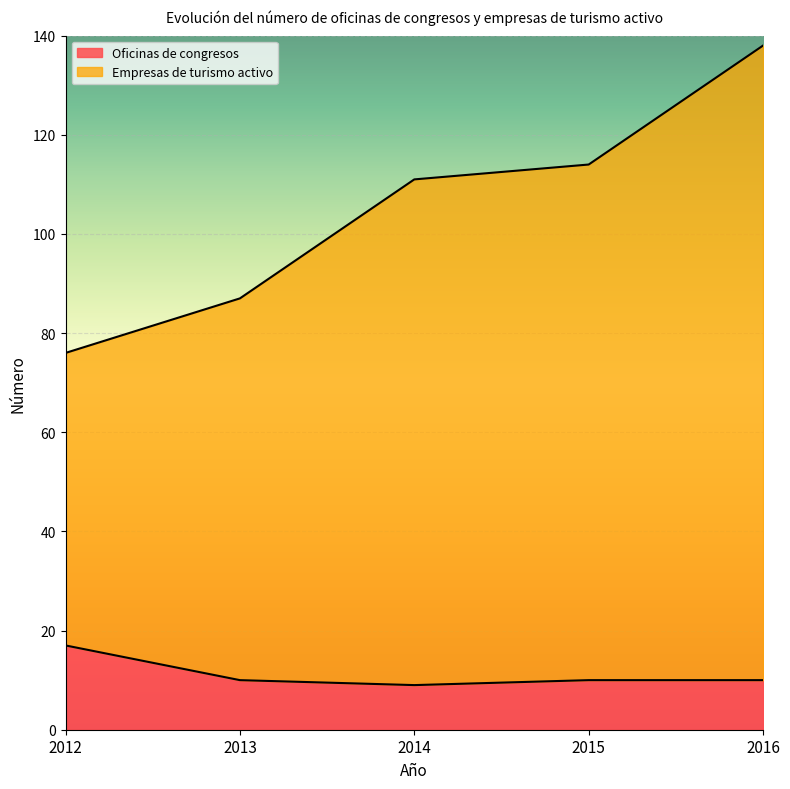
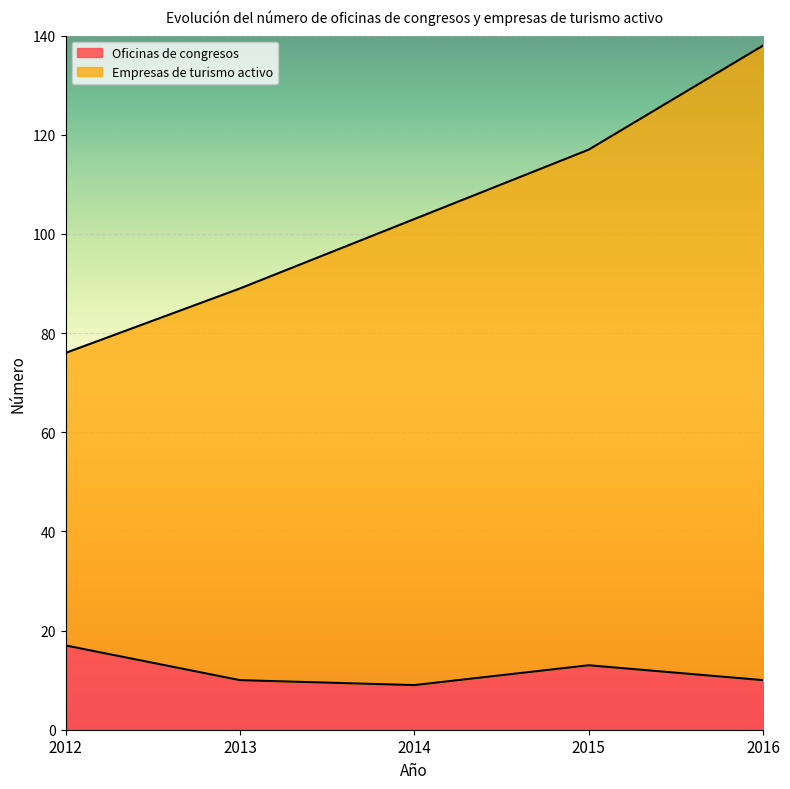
Empresas de turismo activo, 2013: 77 -> 79
Empresas de turismo activo, 2014: 102 -> 94
Oficinas de congresos, 2015: 10 -> 13
